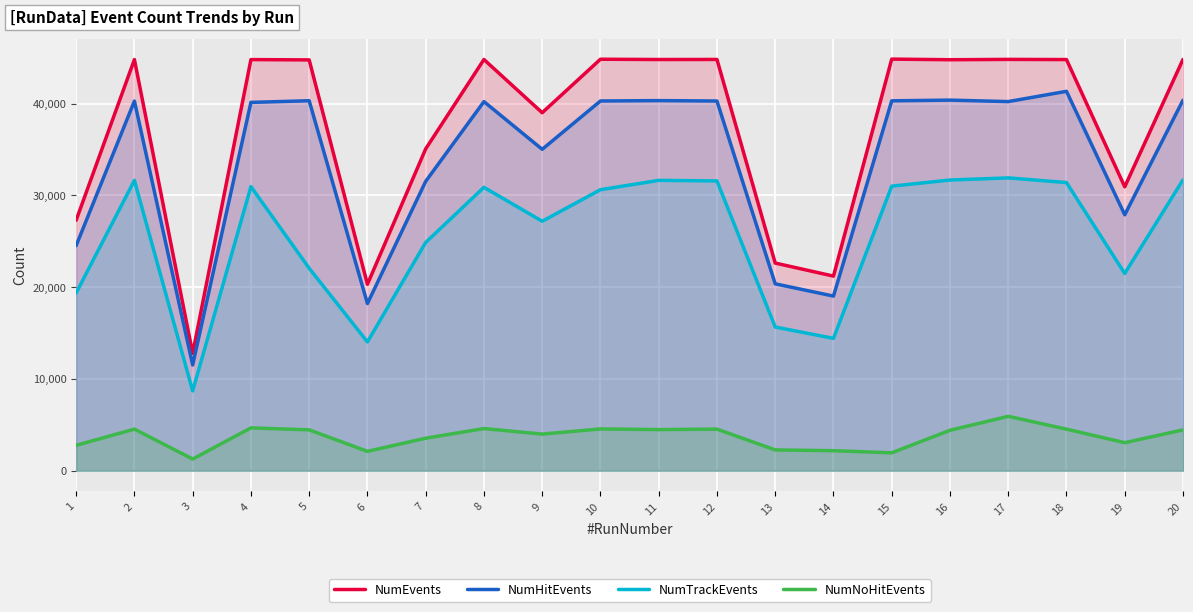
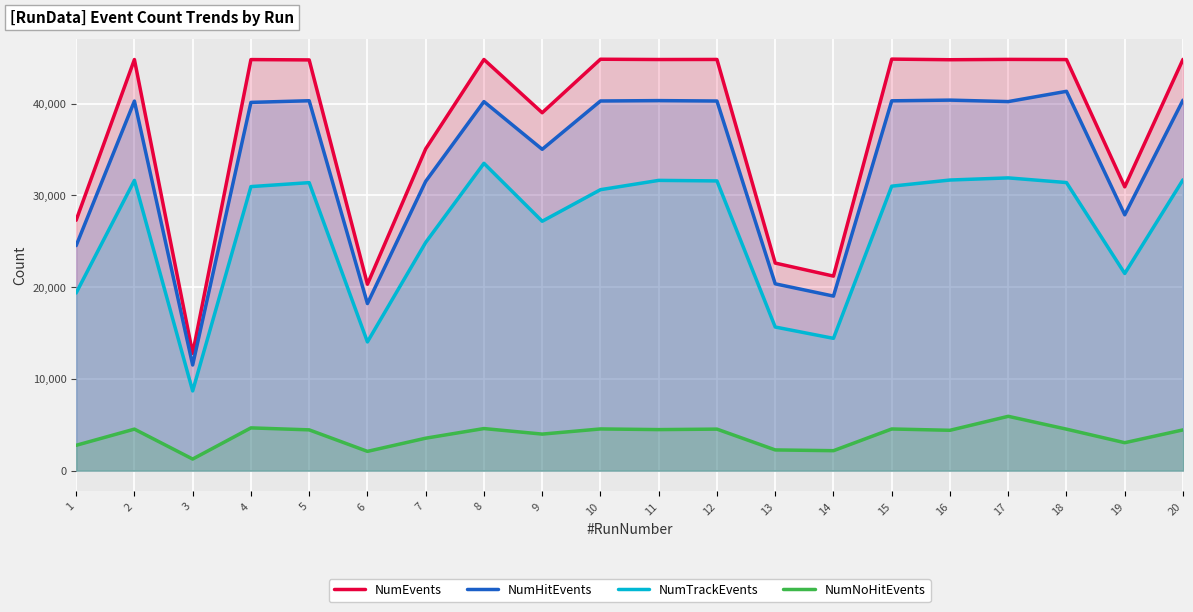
NumTrackEvents, 5: 22,000 -> 31,000
NumTrackEvents, 8: 31,000 -> 34,000
NumNoHitEvents, 15: 2,000 -> 5,000
